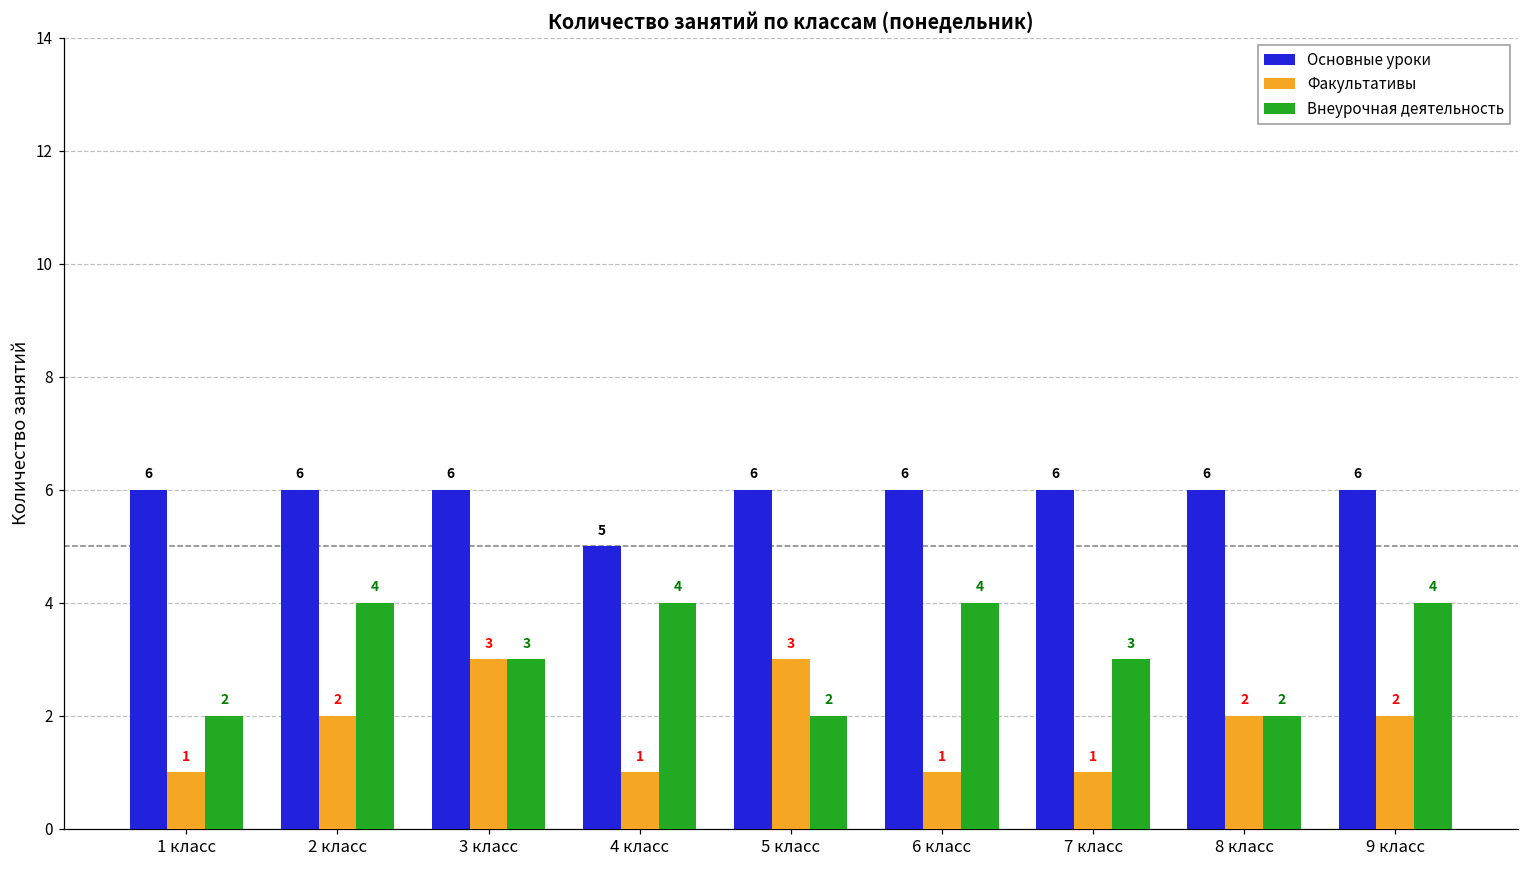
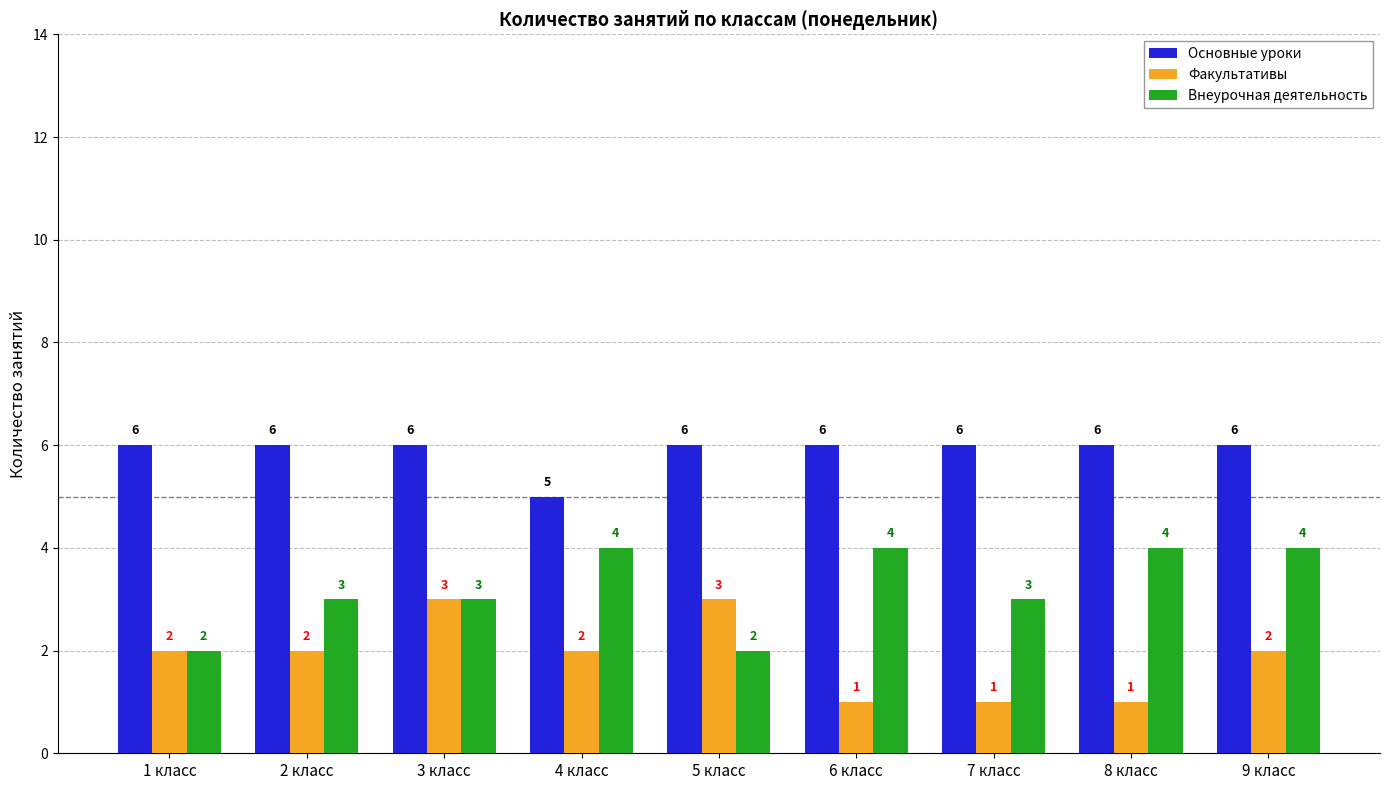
Факультативы, 1 класс: 1 -> 2
Внеурочная деятельность, 2 класс: 4 -> 3
Факультативы, 4 класс: 1 -> 2
Факультативы, 8 класс: 2 -> 1
Внеурочная деятельность, 8 класс: 2 -> 4
